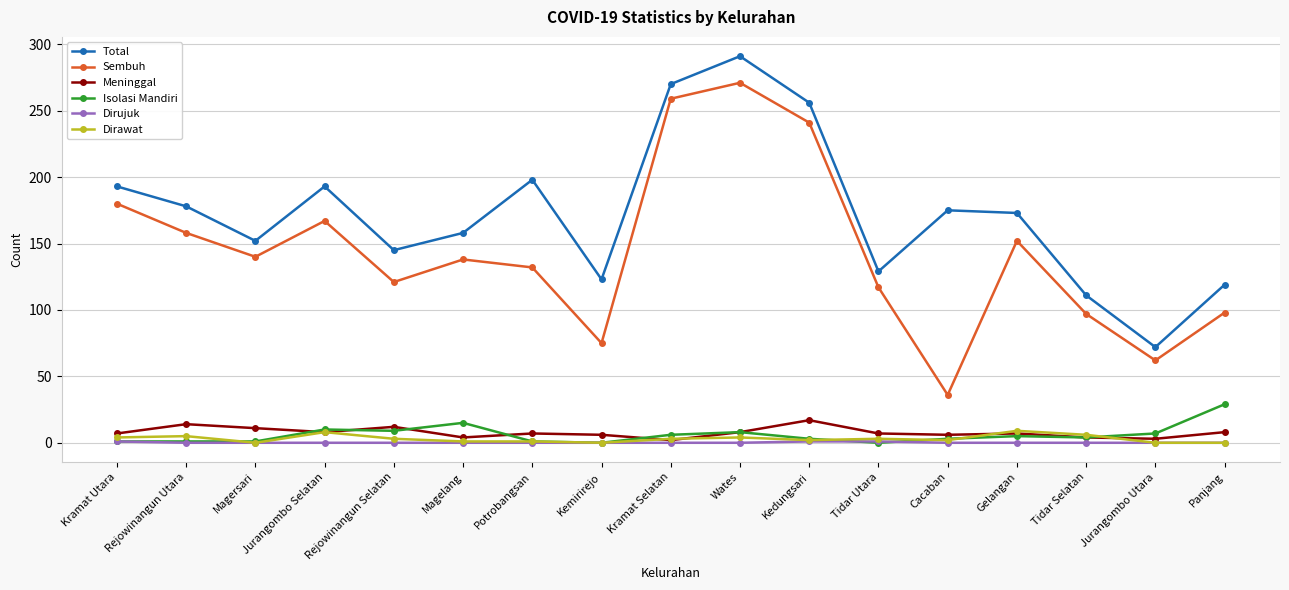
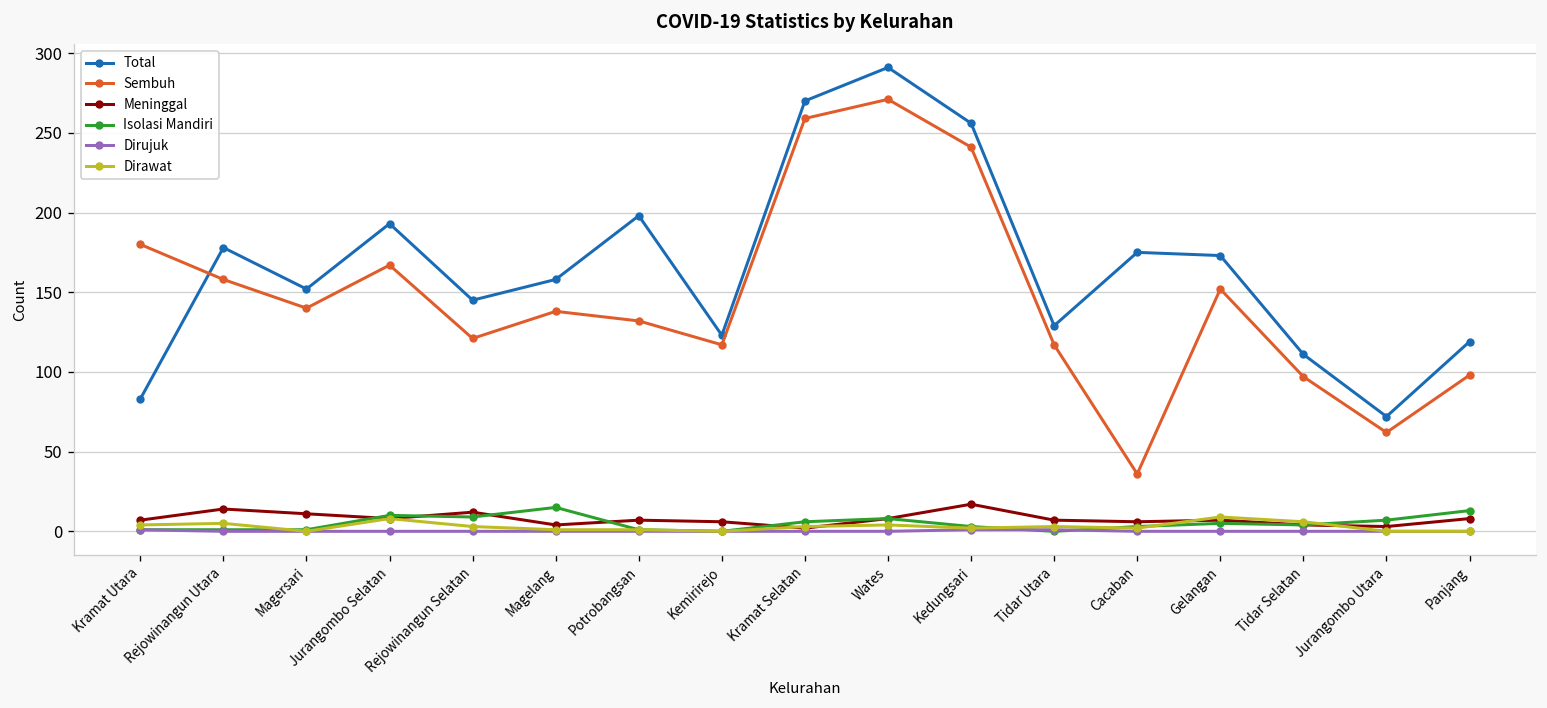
Total, Kramat Utara: 193 -> 83
Sembuh, Kemirirejo: 75 -> 117
Isolasi Mandiri, Panjang: 29 -> 13
